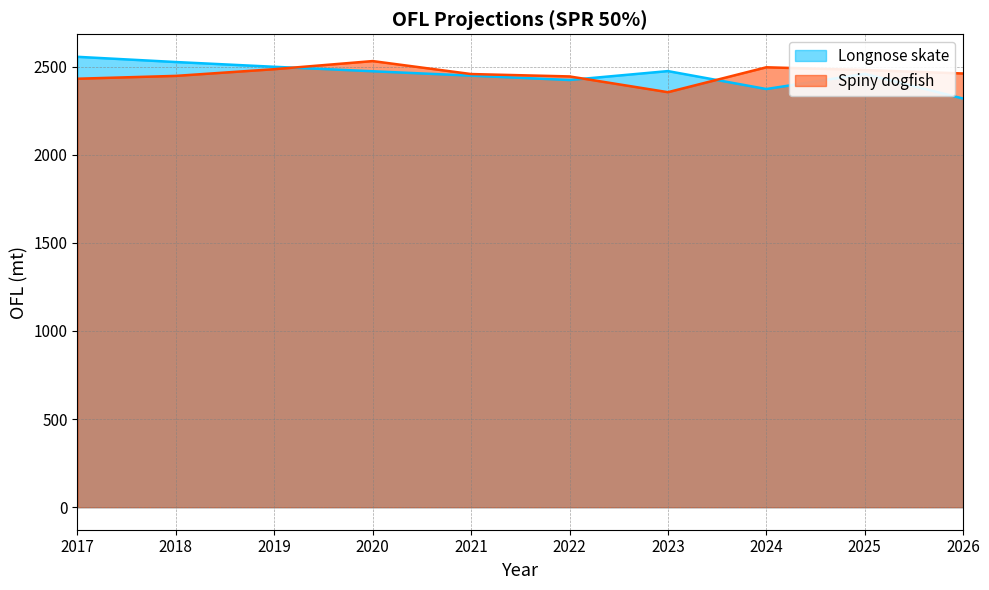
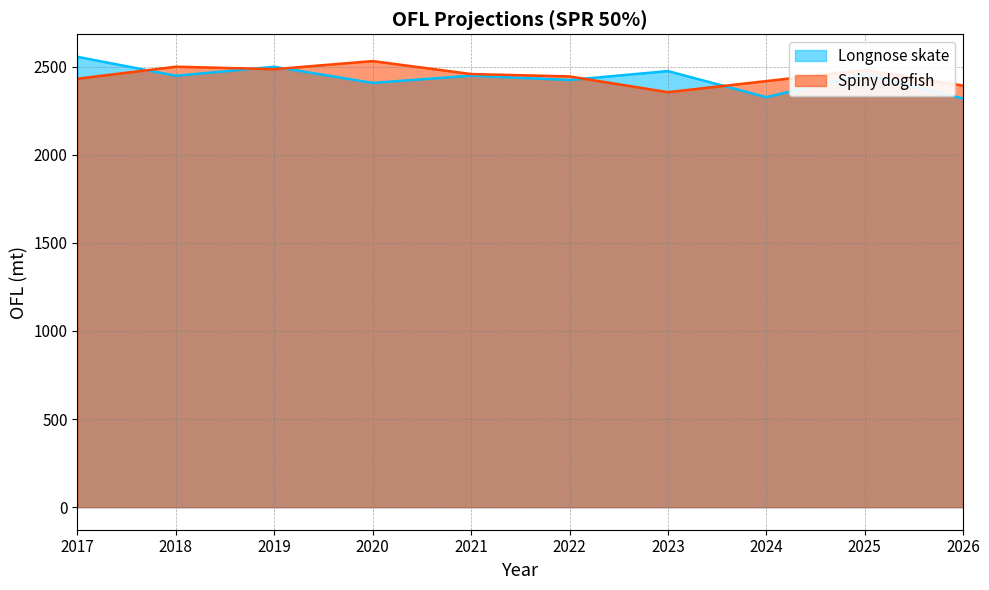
Longnose skate, 2018: 2530 -> 2450
Spiny dogfish, 2018: 2450 -> 2500
Longnose skate, 2020: 2470 -> 2410
Longnose skate, 2024: 2370 -> 2330
Spiny dogfish, 2024: 2500 -> 2420
Spiny dogfish, 2026: 2460 -> 2390
